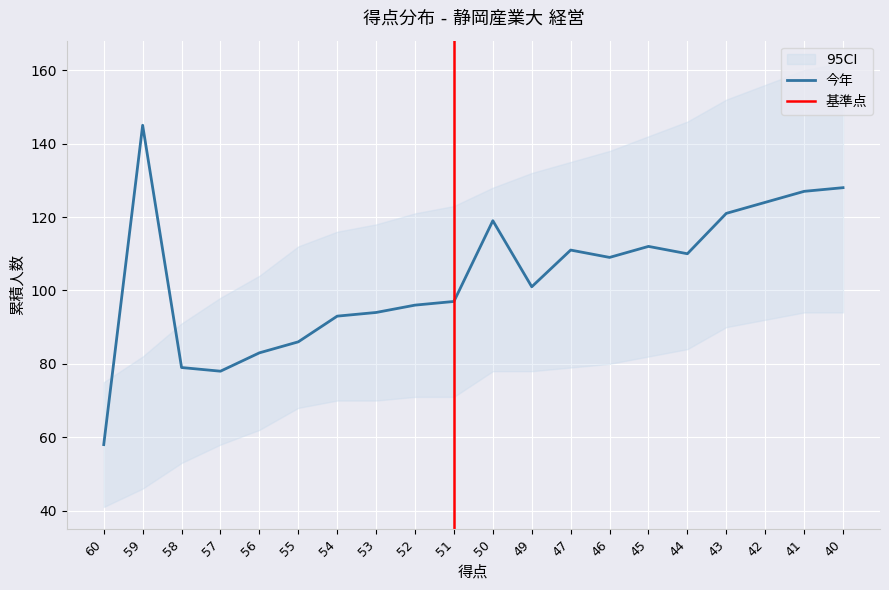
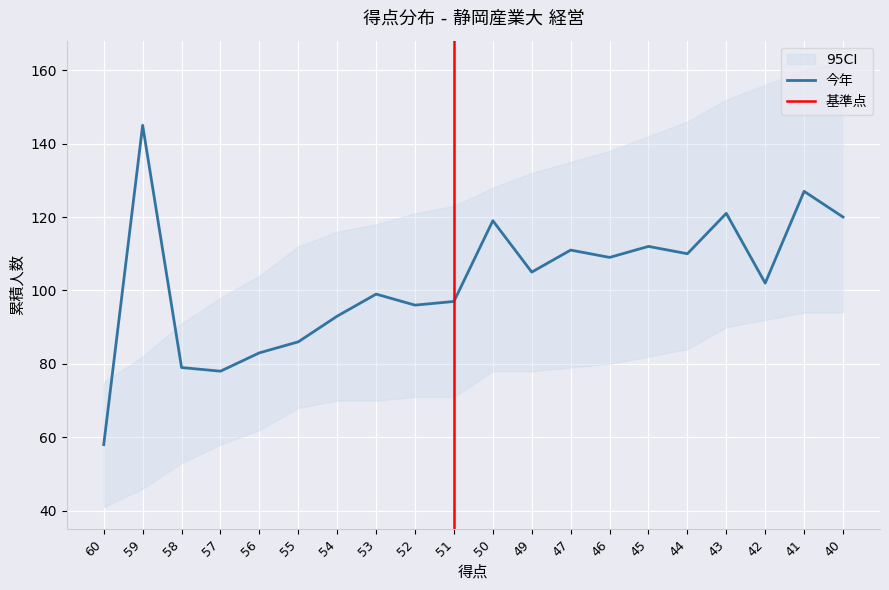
今年, 53: 94 -> 99
今年, 49: 101 -> 105
今年, 42: 124 -> 102
今年, 40: 128 -> 120
